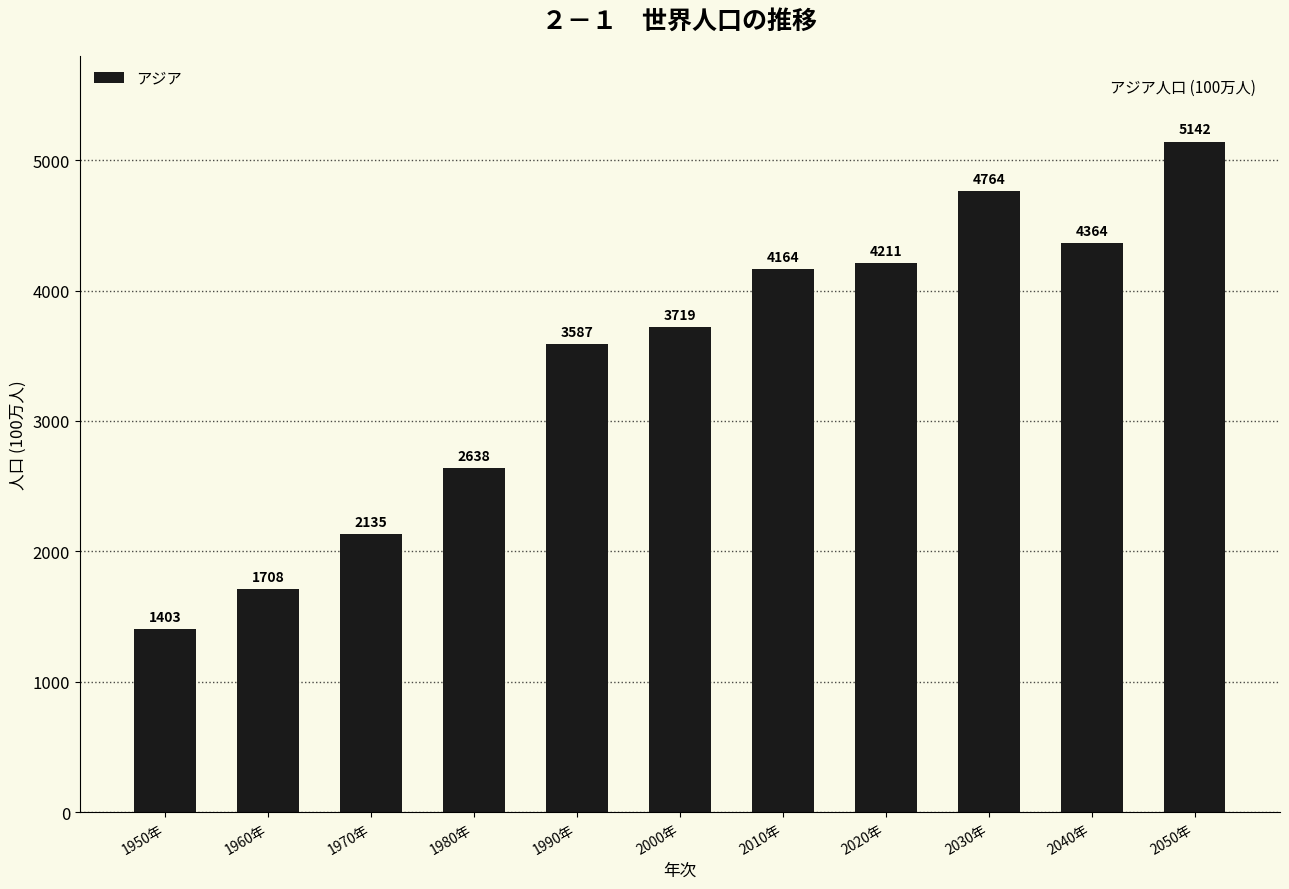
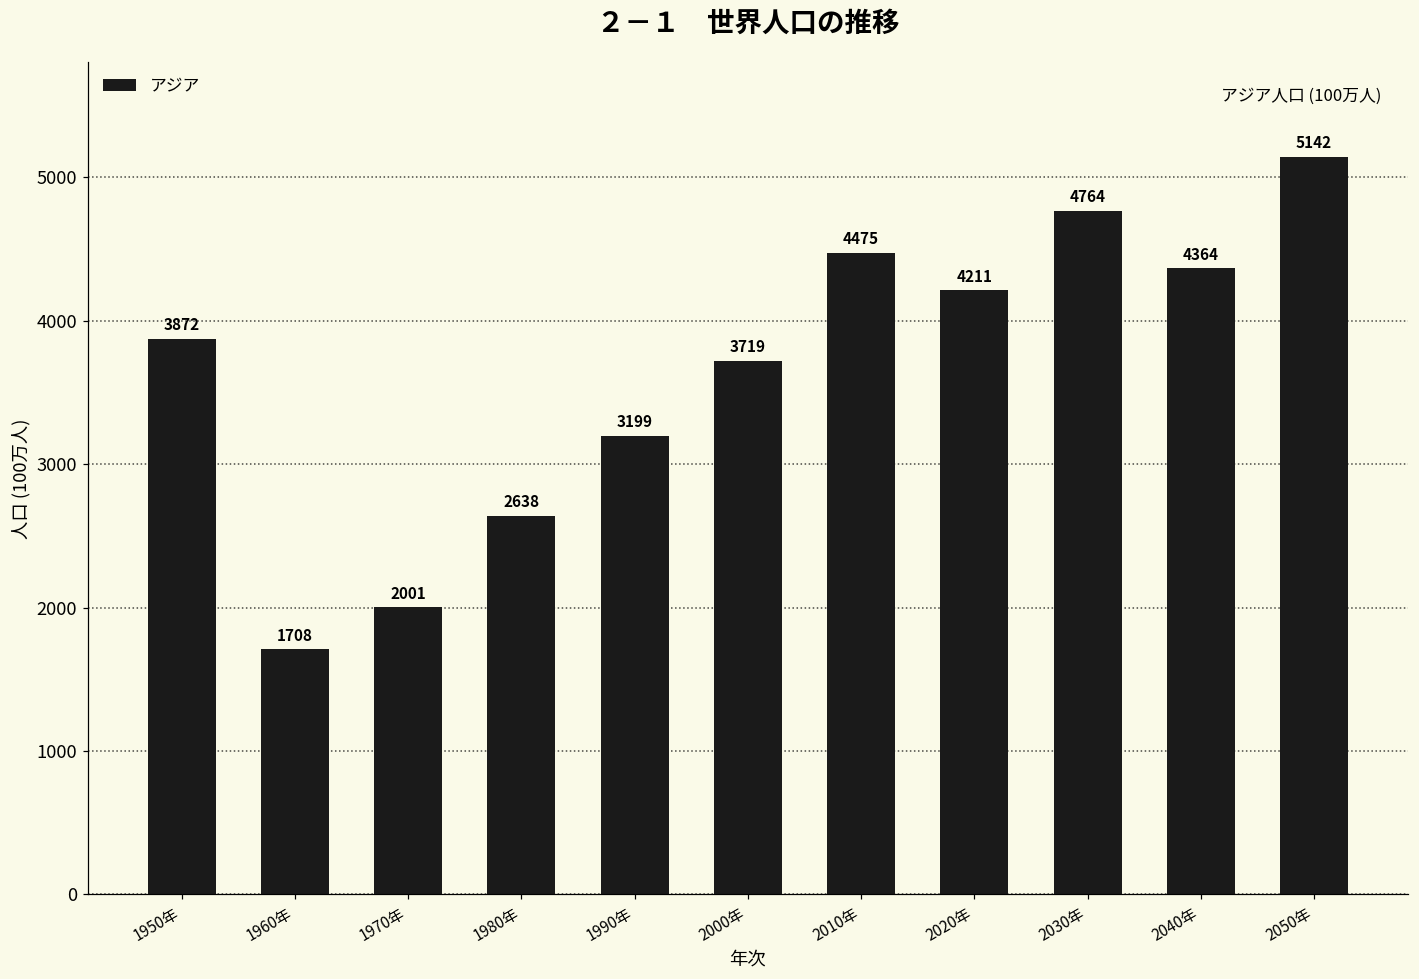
1950年: 1403 -> 3872
1970年: 2135 -> 2001
1990年: 3587 -> 3199
2010年: 4164 -> 4475
